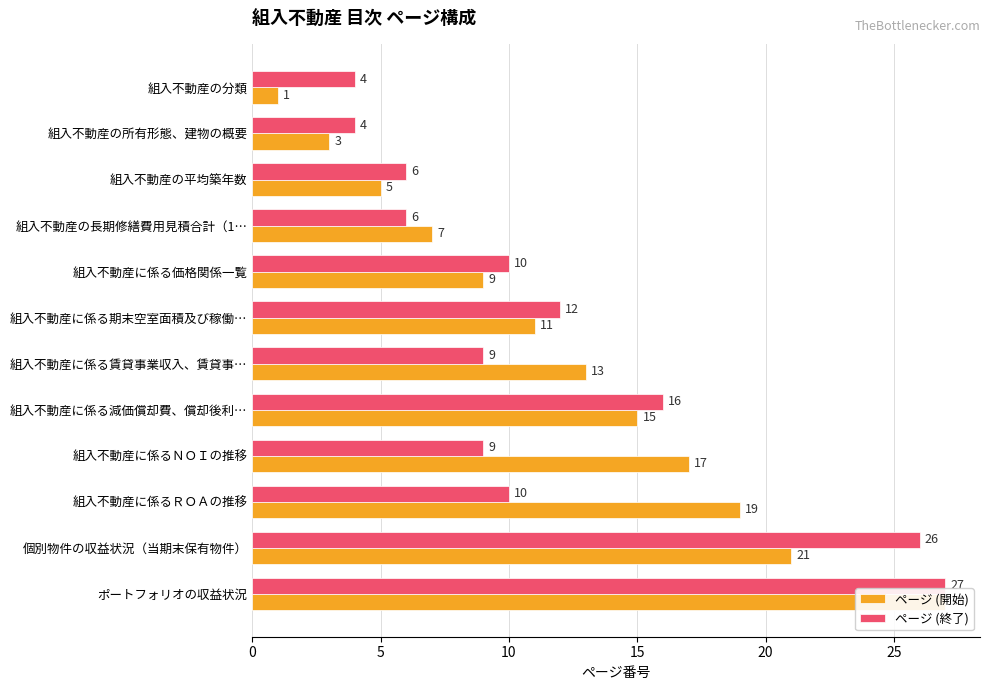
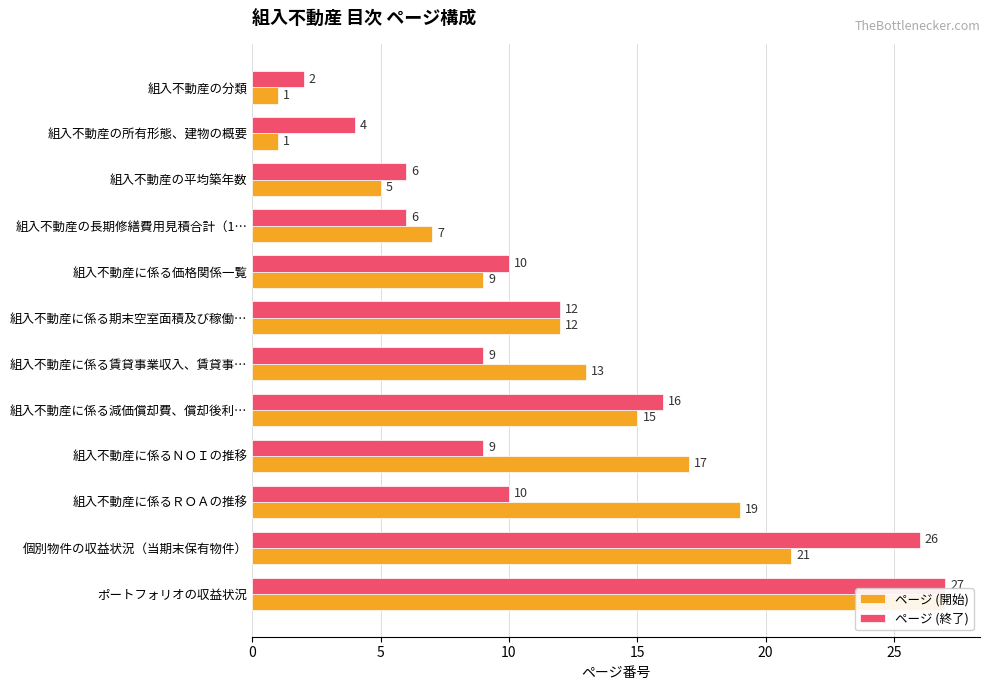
ページ (終了), 組入不動産の分類: 4 -> 2
ページ (開始), 組入不動産の所有形態、建物の概要: 3 -> 1
ページ (開始), 組入不動産に係る期末空室面積及び稼働…: 11 -> 12
